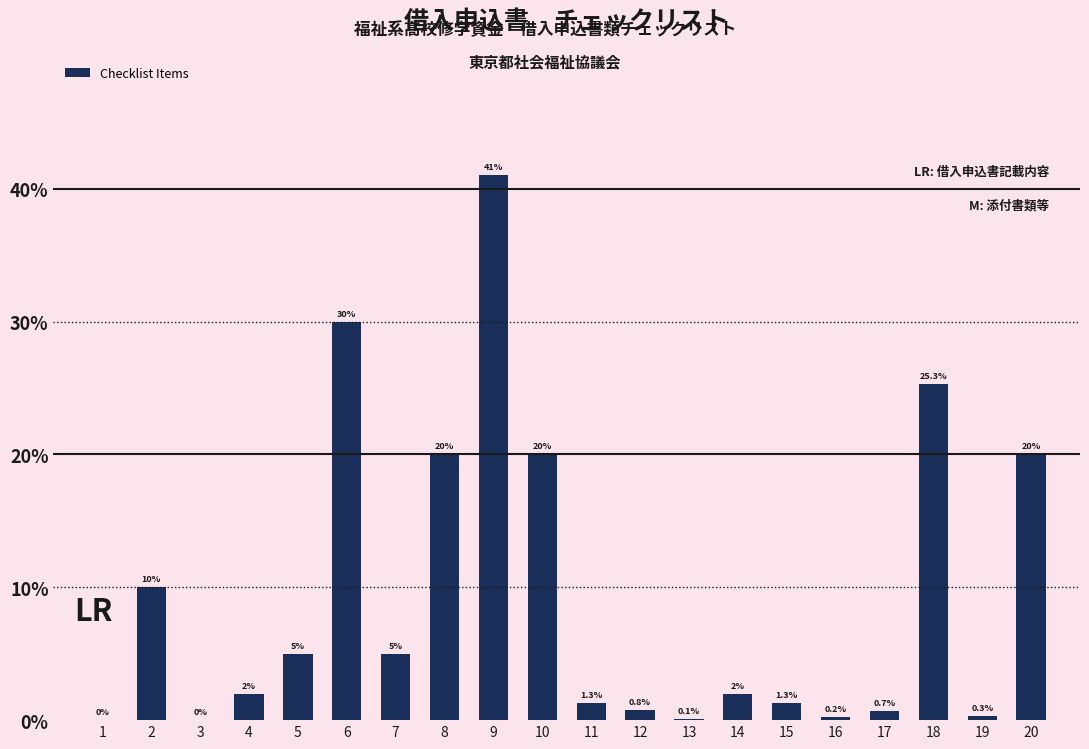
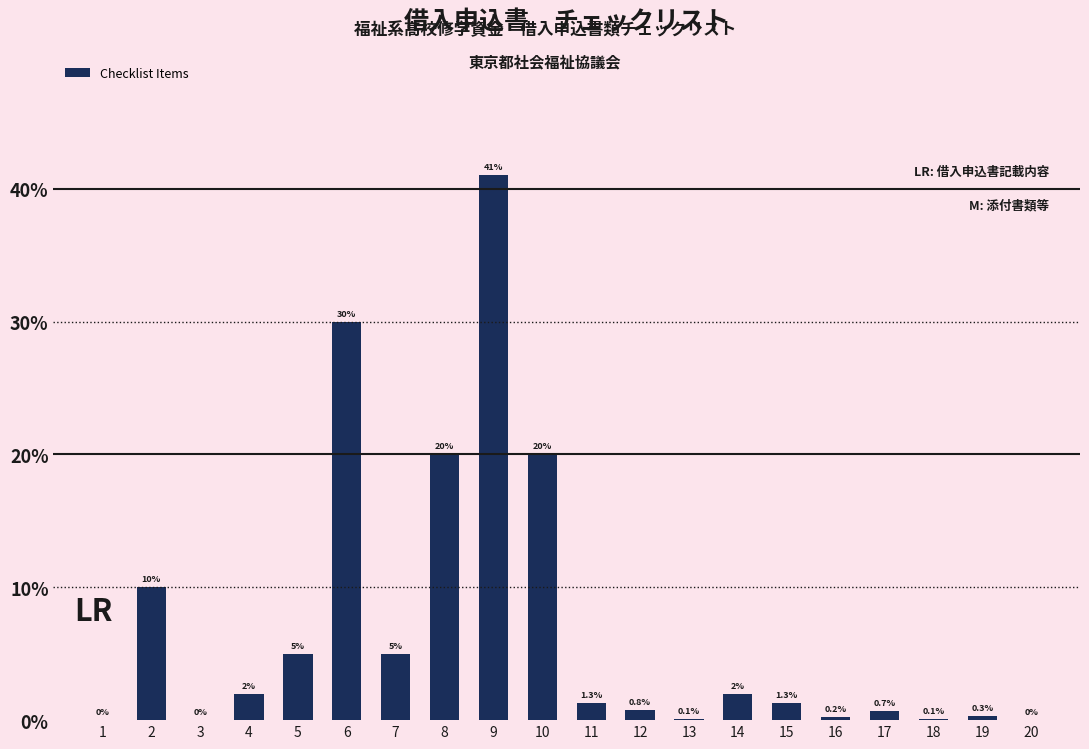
18: 25.3% -> 0.1%
20: 20% -> 0%
